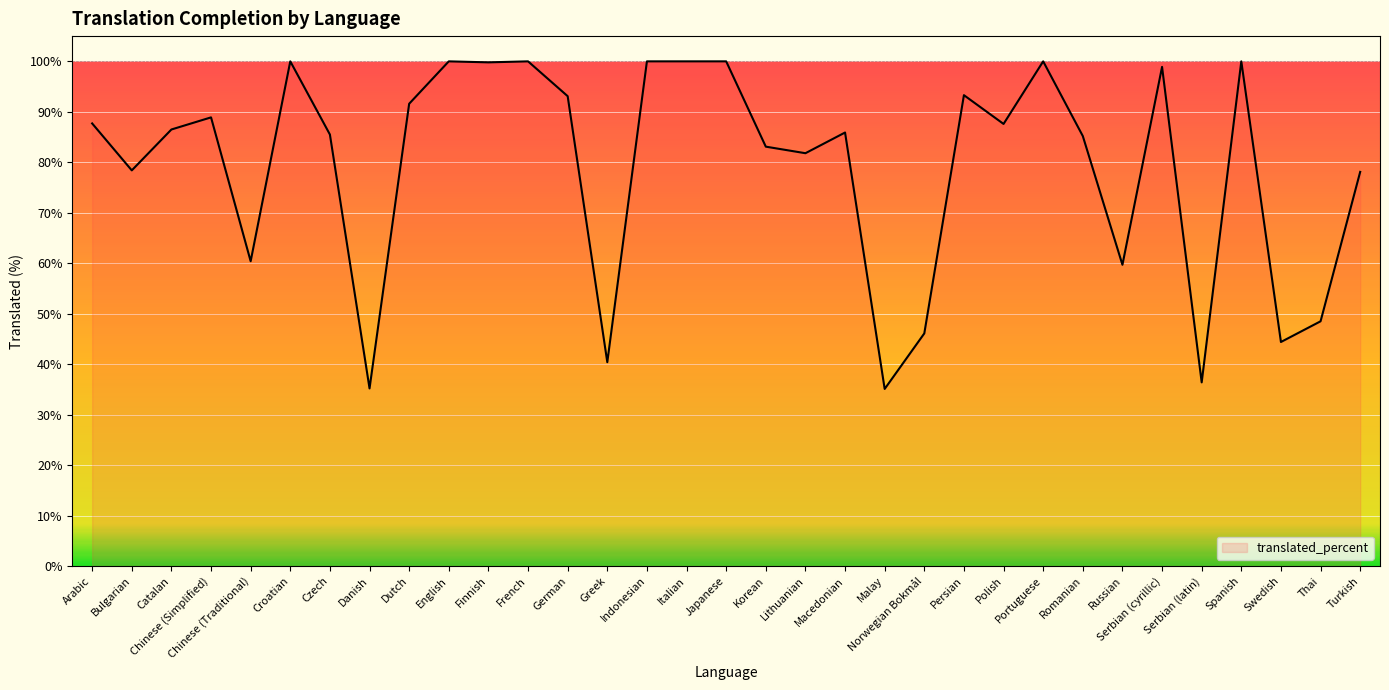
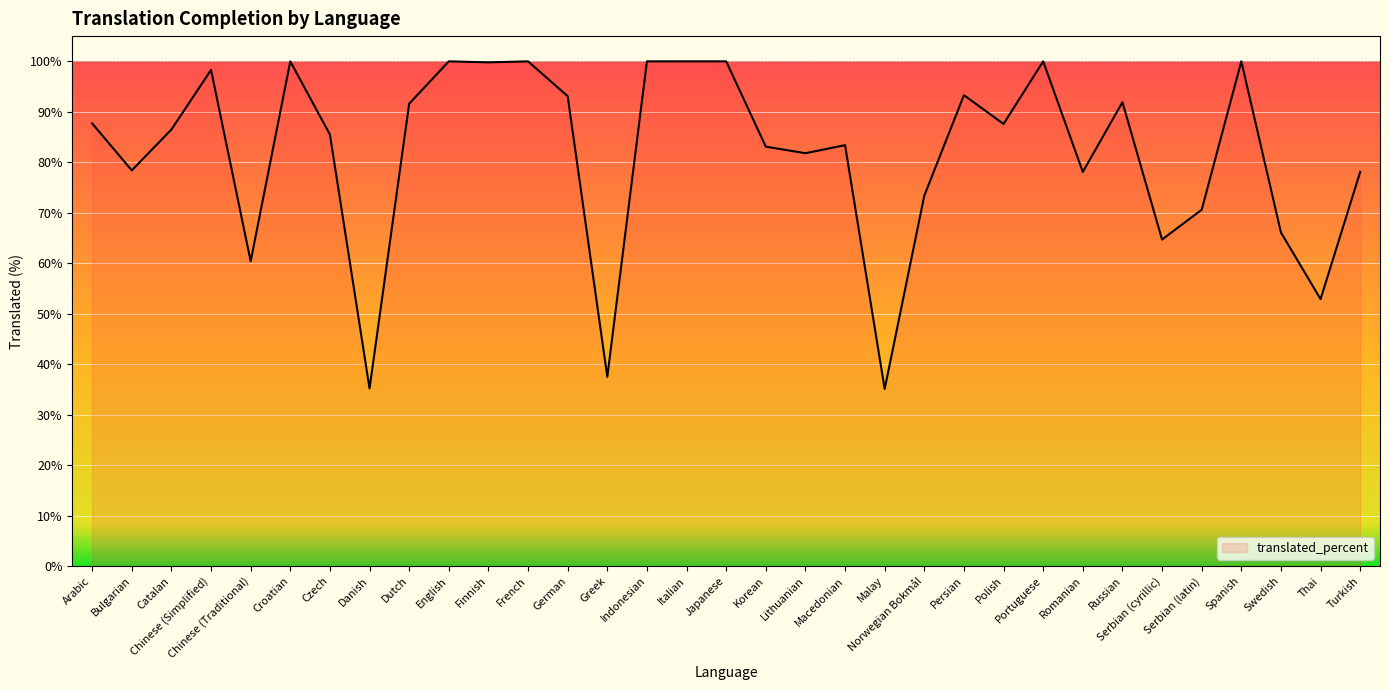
Chinese (Simplified): 89% -> 98%
Greek: 40% -> 38%
Macedonian: 86% -> 83%
Norwegian Bokmål: 46% -> 73%
Romanian: 85% -> 78%
Russian: 60% -> 92%
Serbian (cyrillic): 99% -> 65%
Serbian (latin): 36% -> 71%
Swedish: 44% -> 66%
Thai: 49% -> 53%
